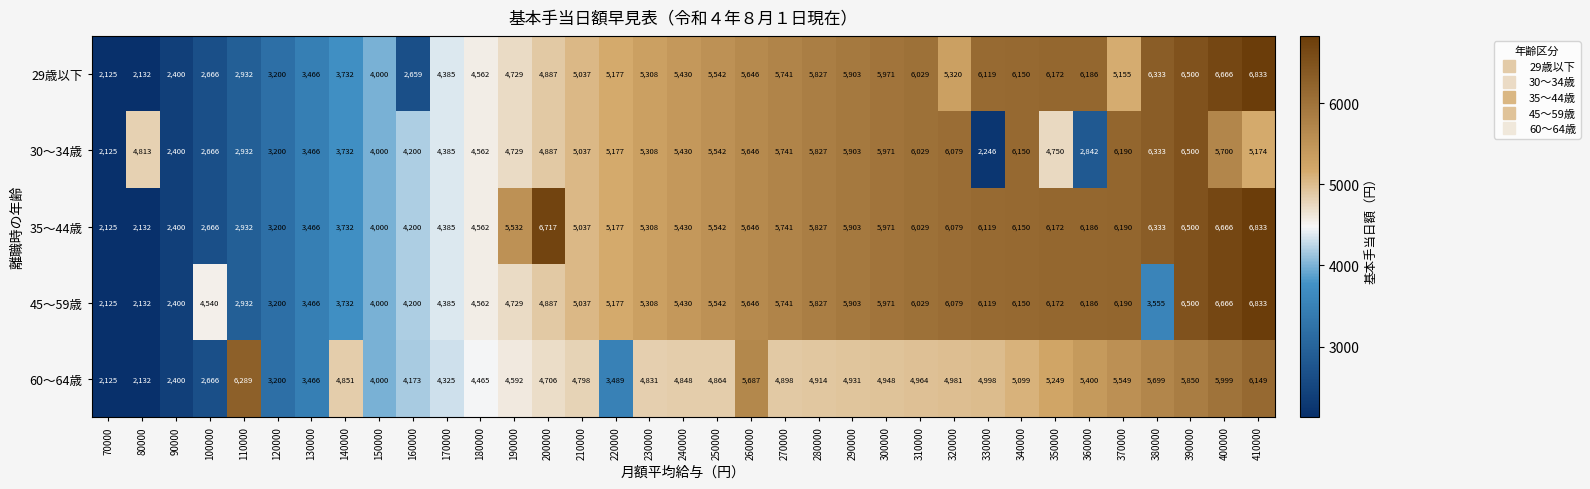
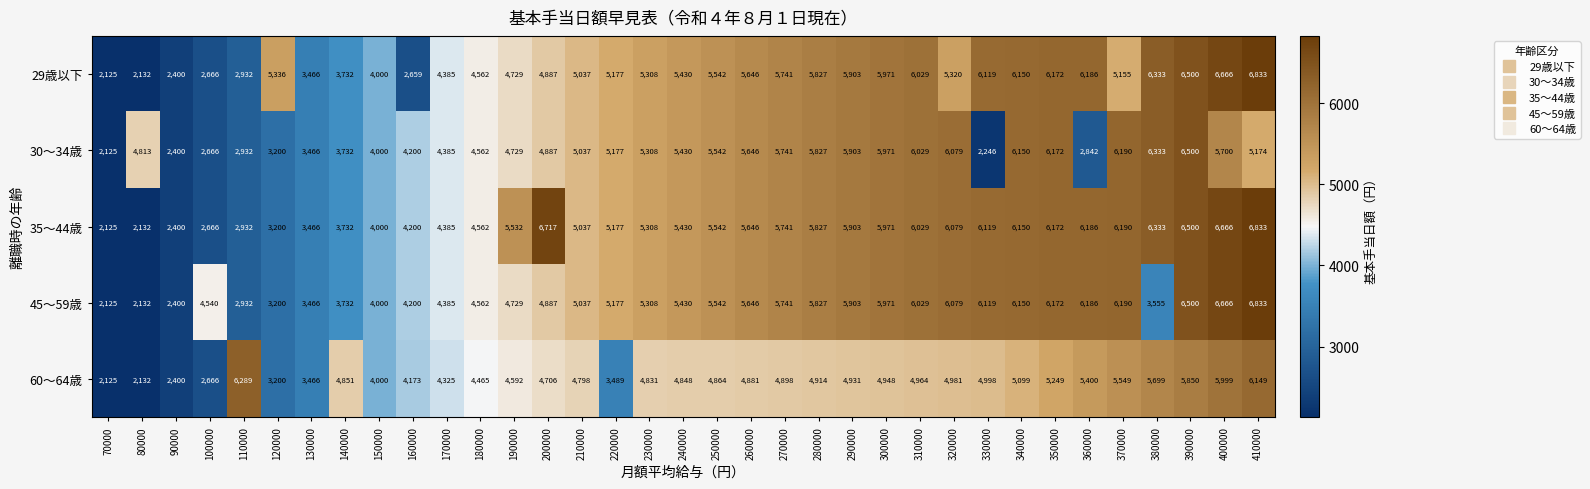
29歳以下, 120000: 3,200 -> 5,336
30～34歳, 350000: 4,750 -> 6,172
60～64歳, 260000: 5,687 -> 4,881
